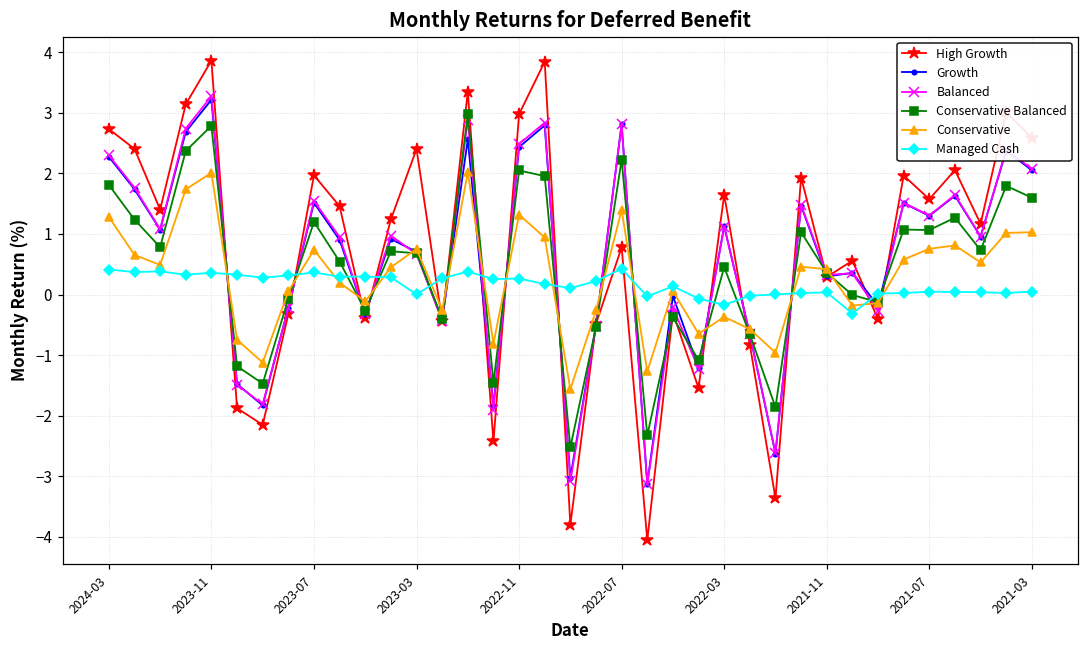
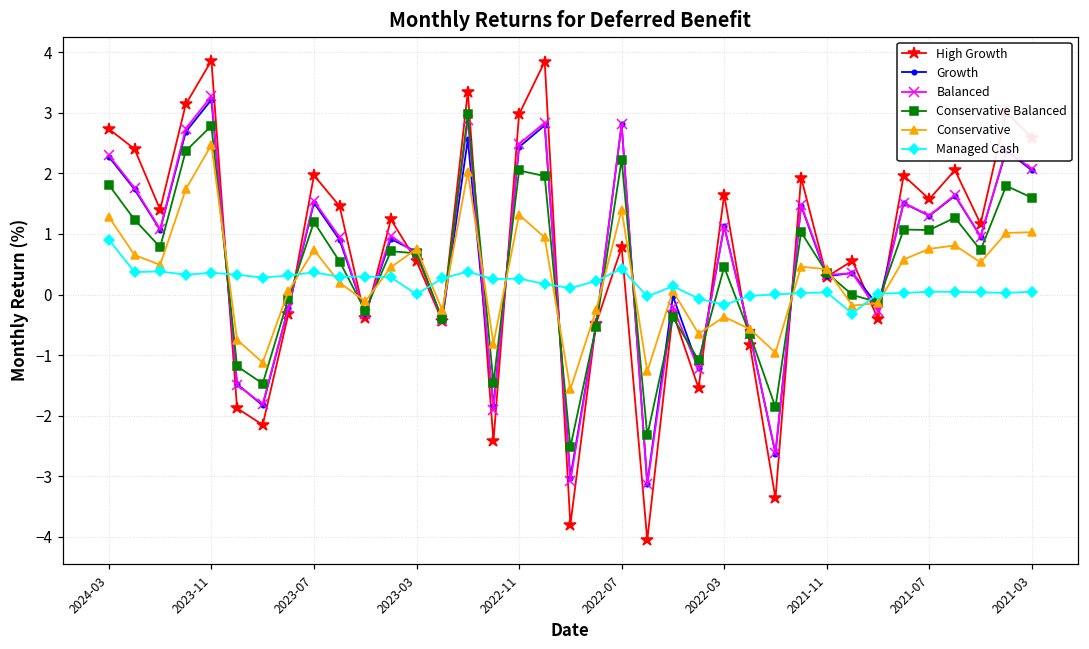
Managed Cash, 2024-03: 0.4 -> 0.9
Conservative, 2023-11: 2.0 -> 2.5
High Growth, 2023-03: 2.4 -> 0.6
